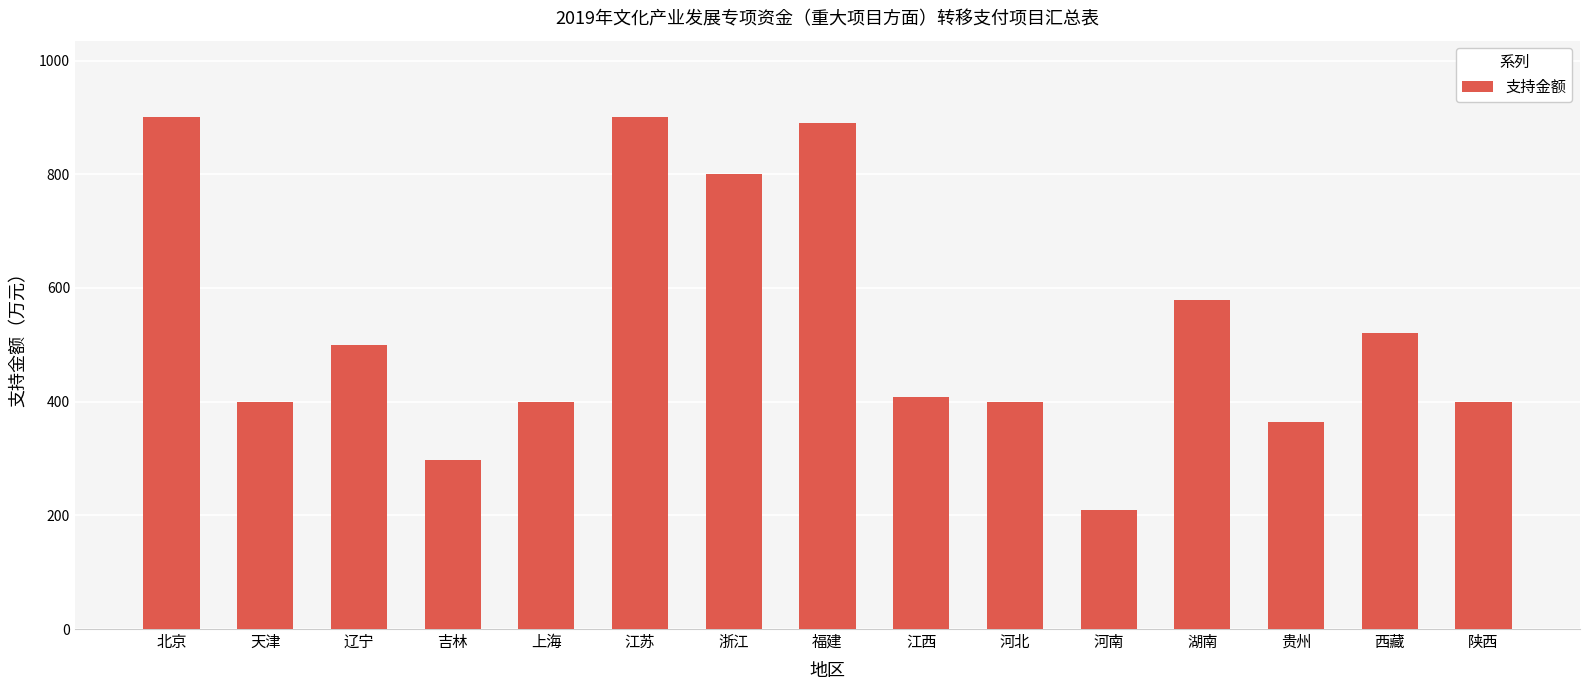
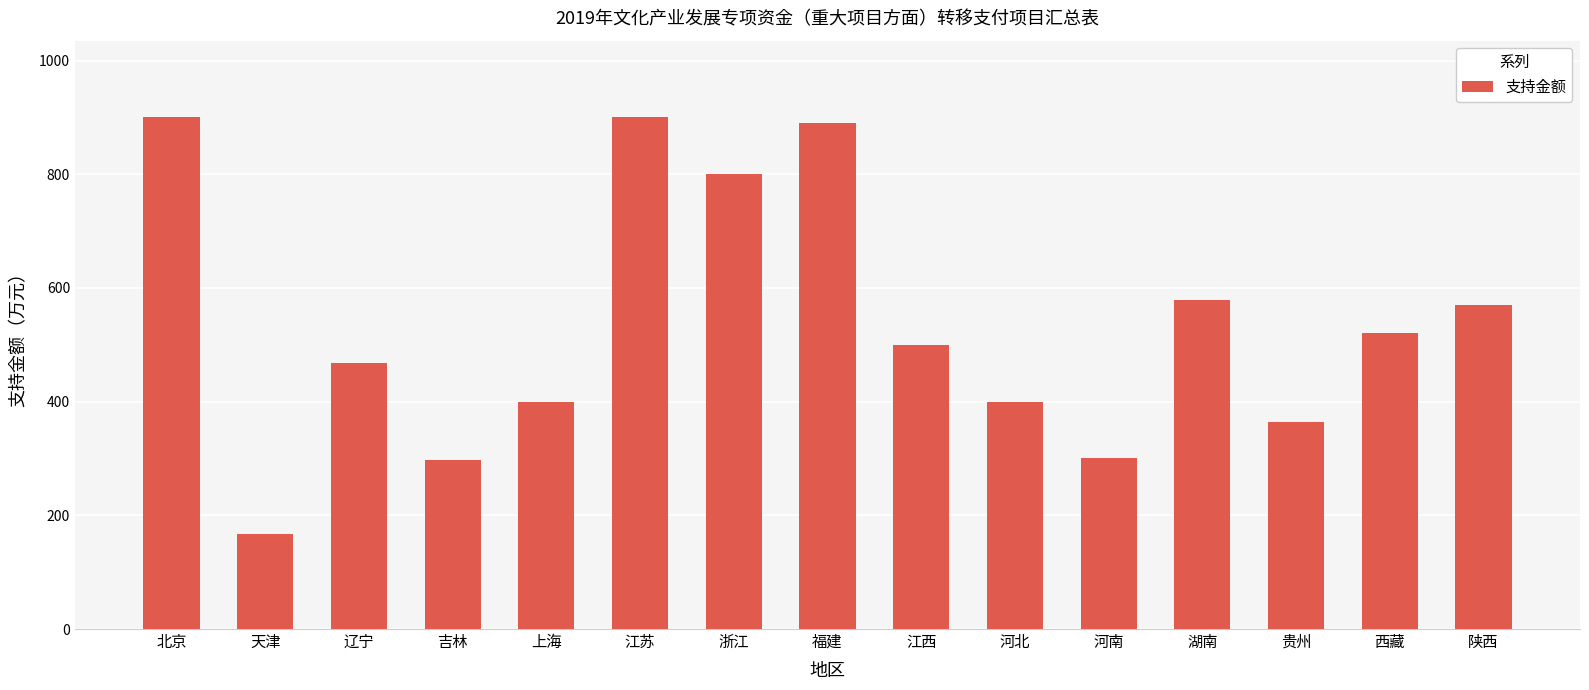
天津: 400 -> 170
辽宁: 500 -> 470
江西: 410 -> 500
河南: 210 -> 300
陕西: 400 -> 570
